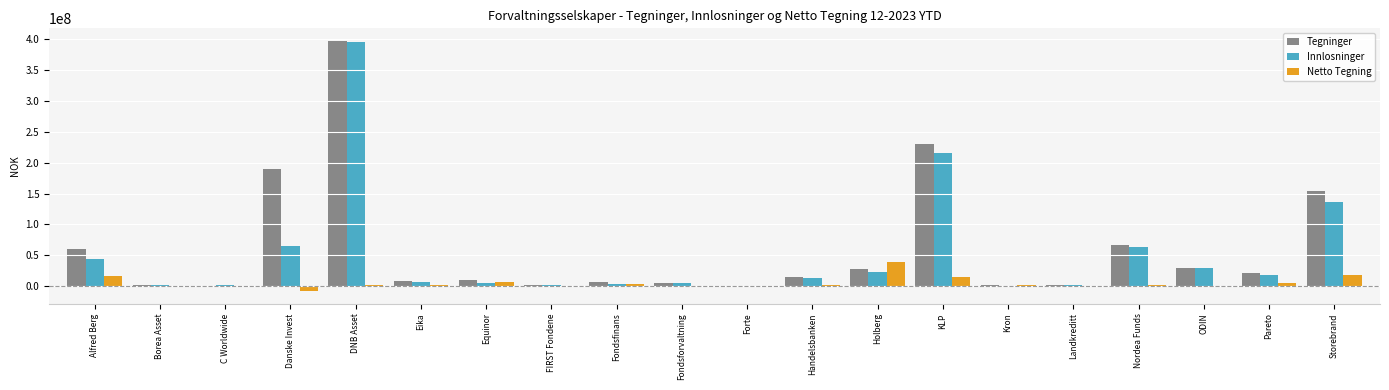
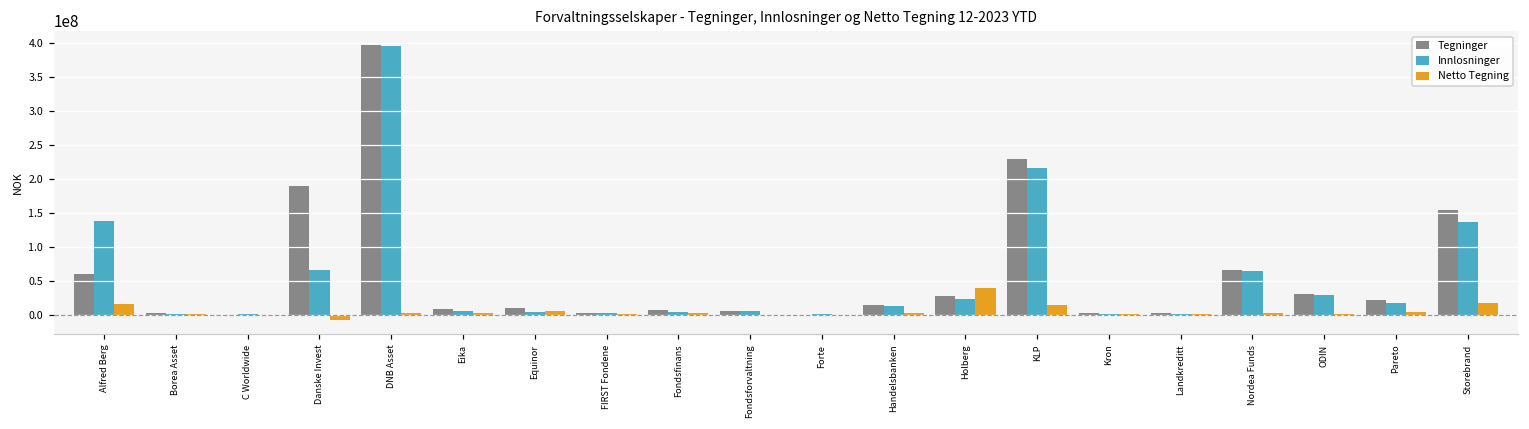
Innlosninger, Alfred Berg: 40000000 -> 140000000
